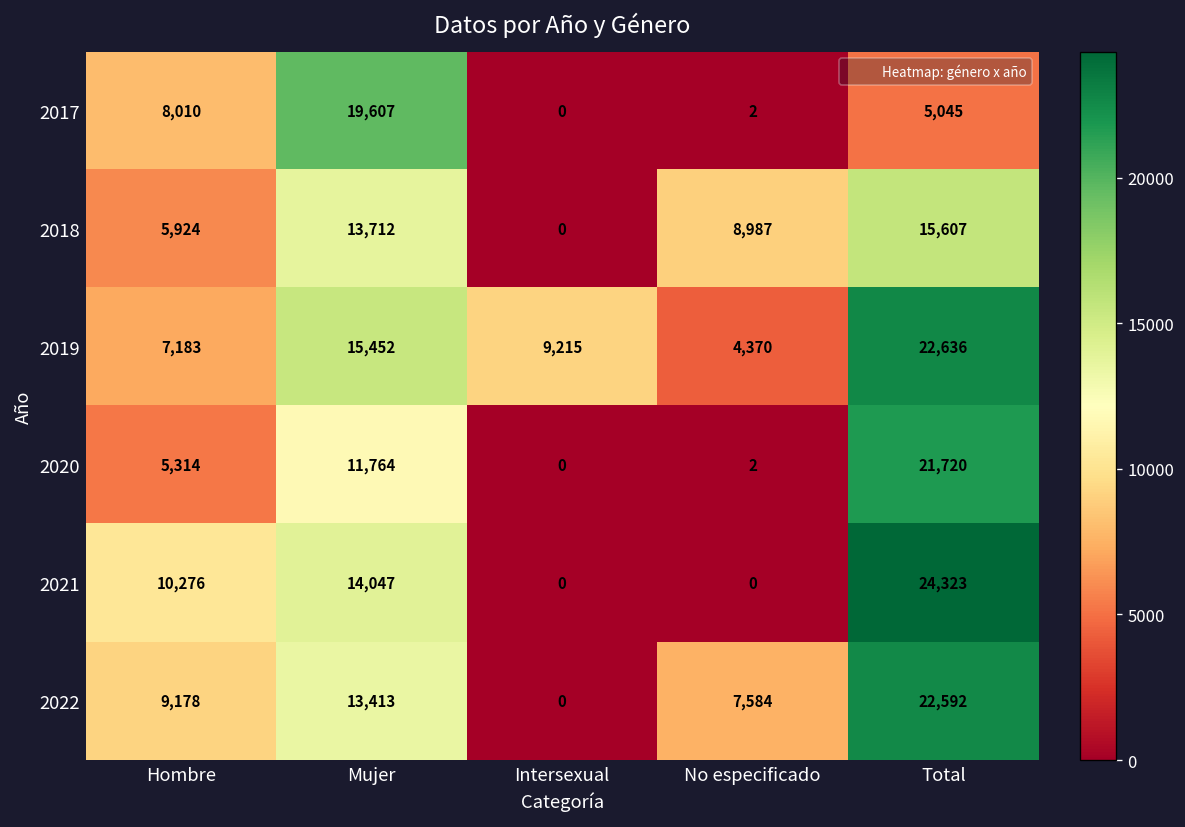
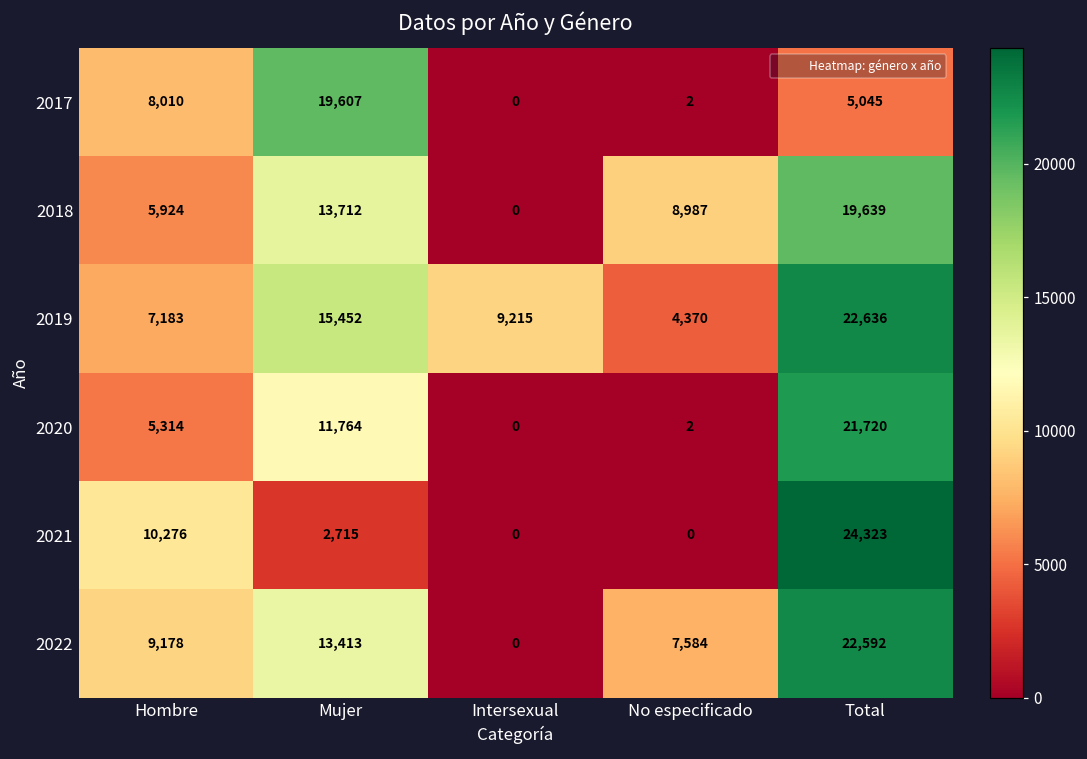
2018, Total: 15,607 -> 19,639
2021, Mujer: 14,047 -> 2,715
